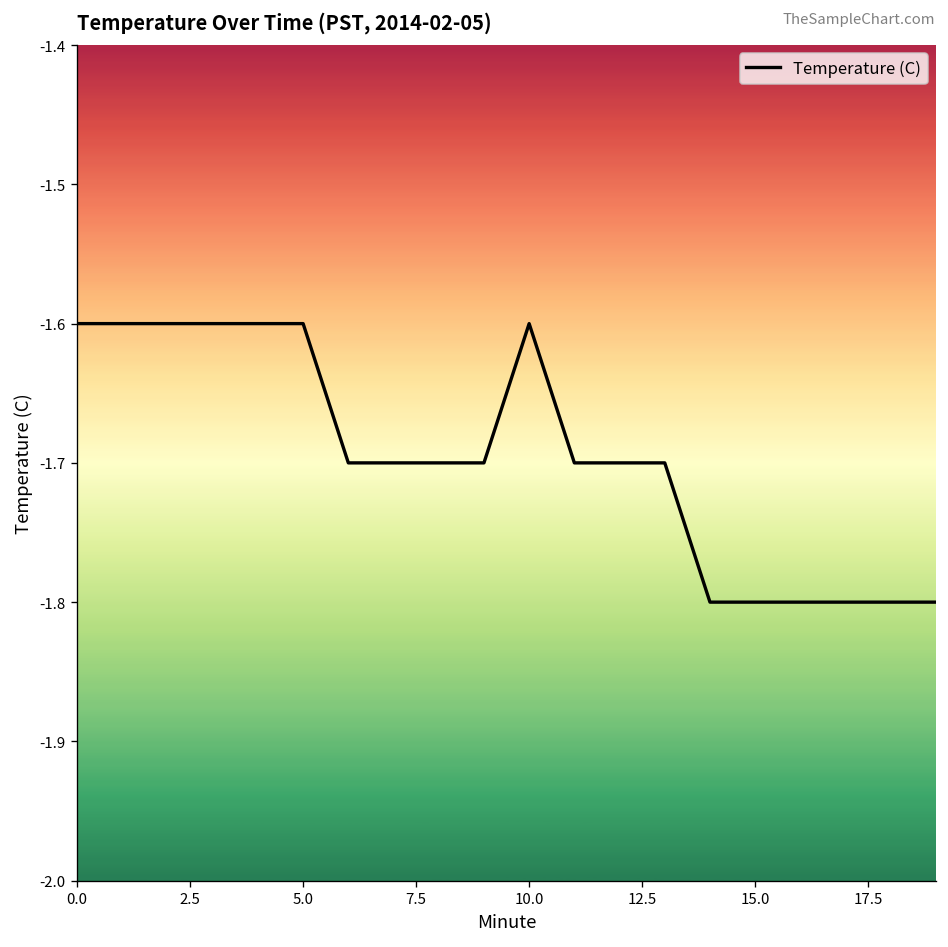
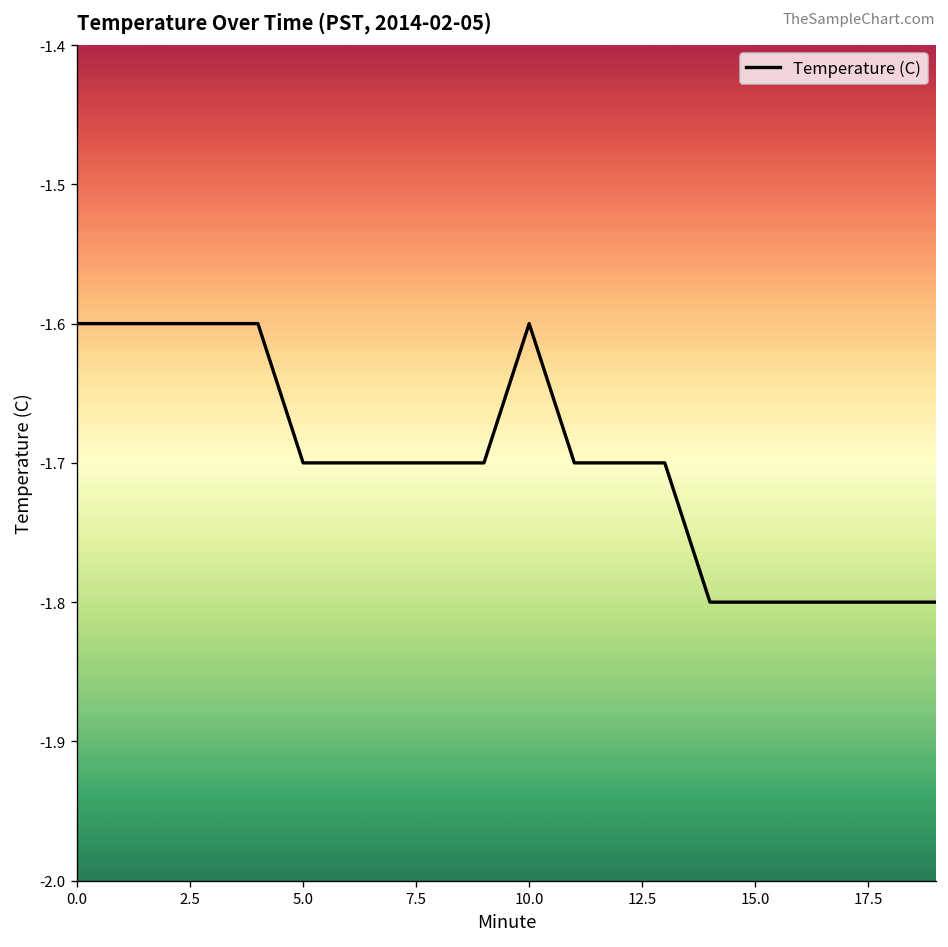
5.0: -1.6 -> -1.7
